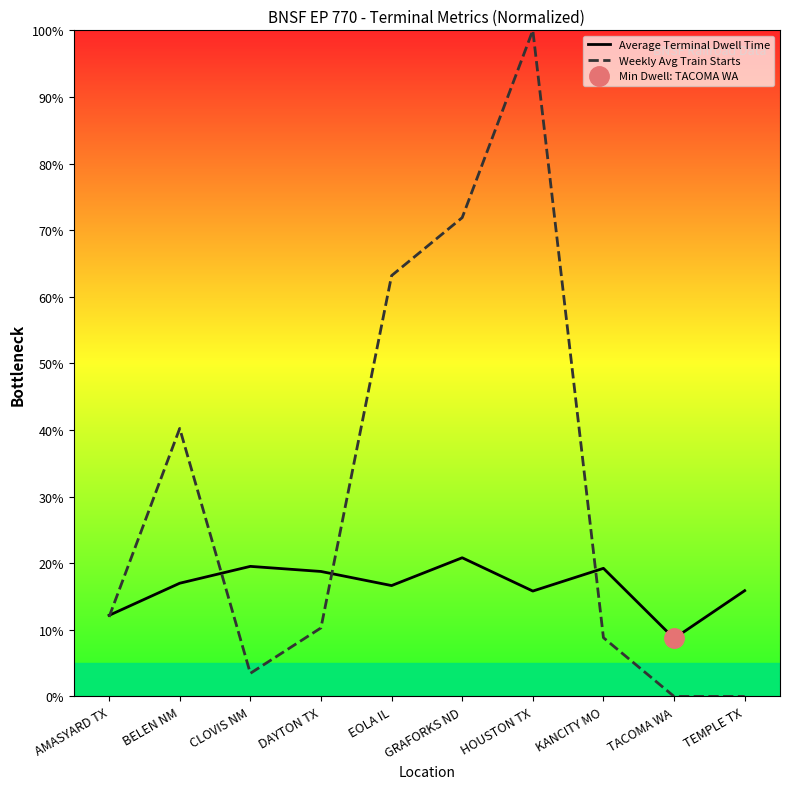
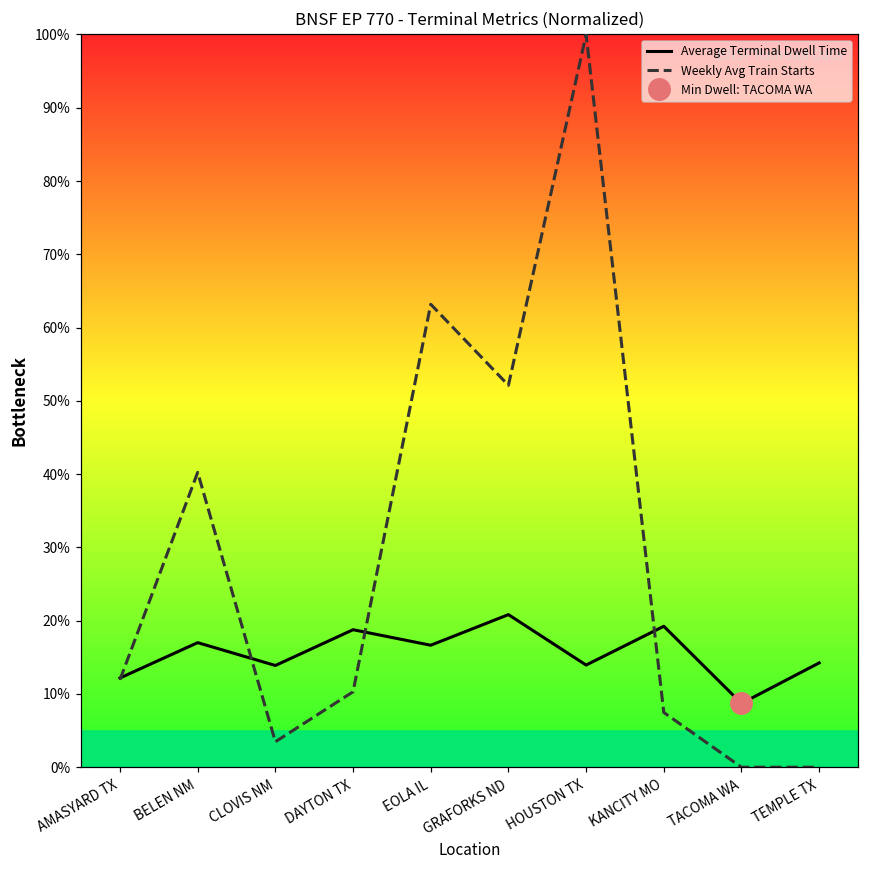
Average Terminal Dwell Time, CLOVIS NM: 20% -> 14%
Weekly Avg Train Starts, GRAFORKS ND: 72% -> 52%
Average Terminal Dwell Time, HOUSTON TX: 16% -> 14%
Weekly Avg Train Starts, KANCITY MO: 9% -> 7%
Average Terminal Dwell Time, TEMPLE TX: 16% -> 14%
